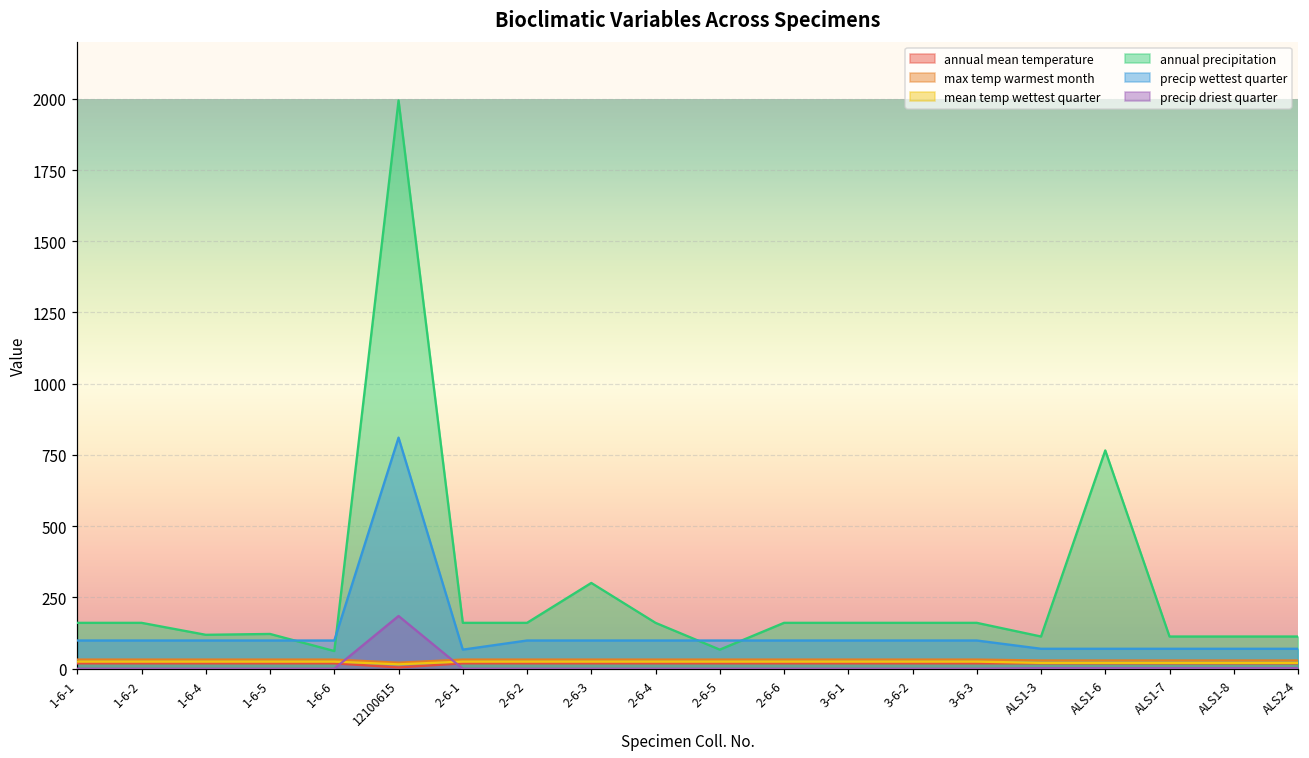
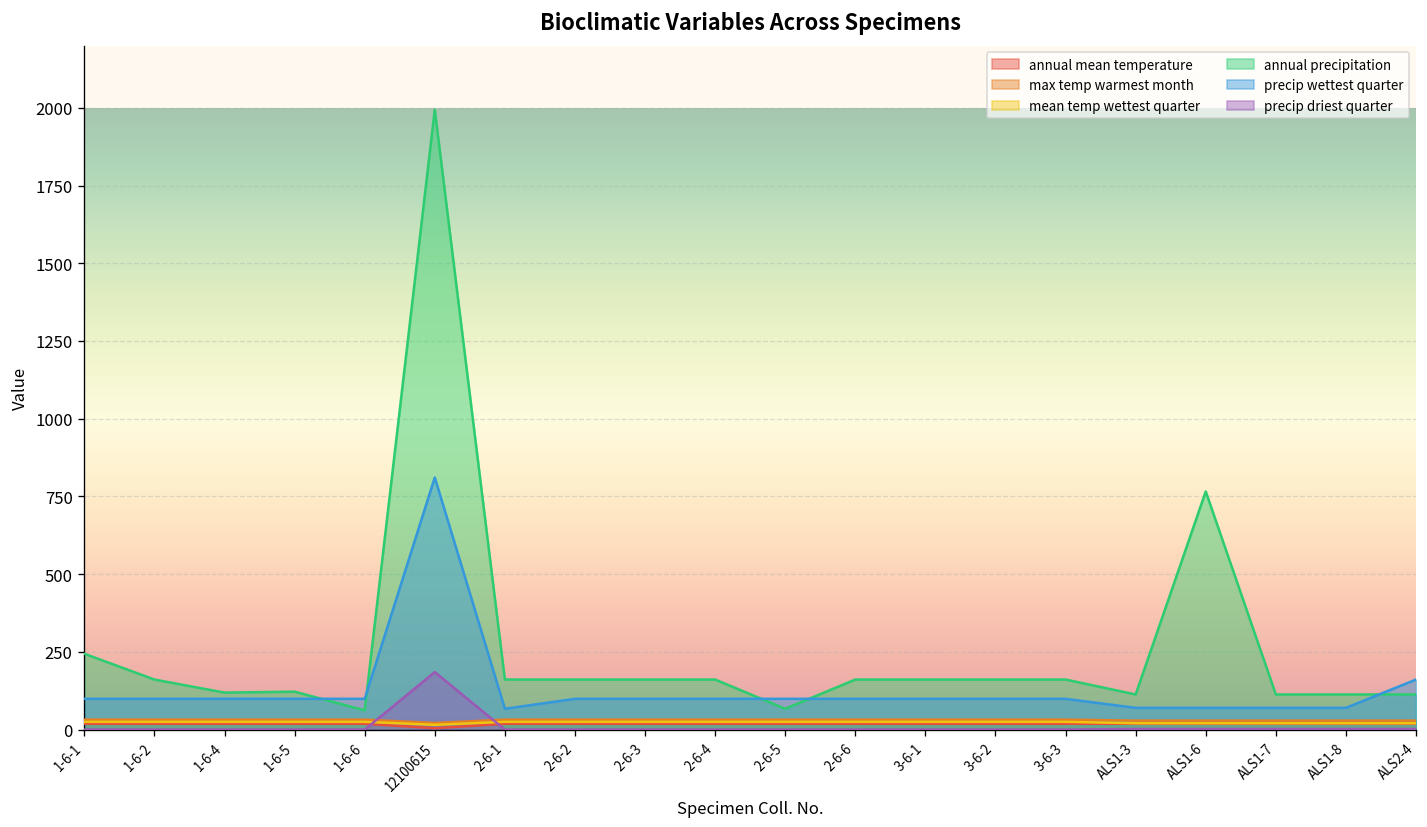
annual precipitation, 1-6-1: 160 -> 240
annual precipitation, 2-6-3: 300 -> 160
precip wettest quarter, ALS2-4: 70 -> 160
